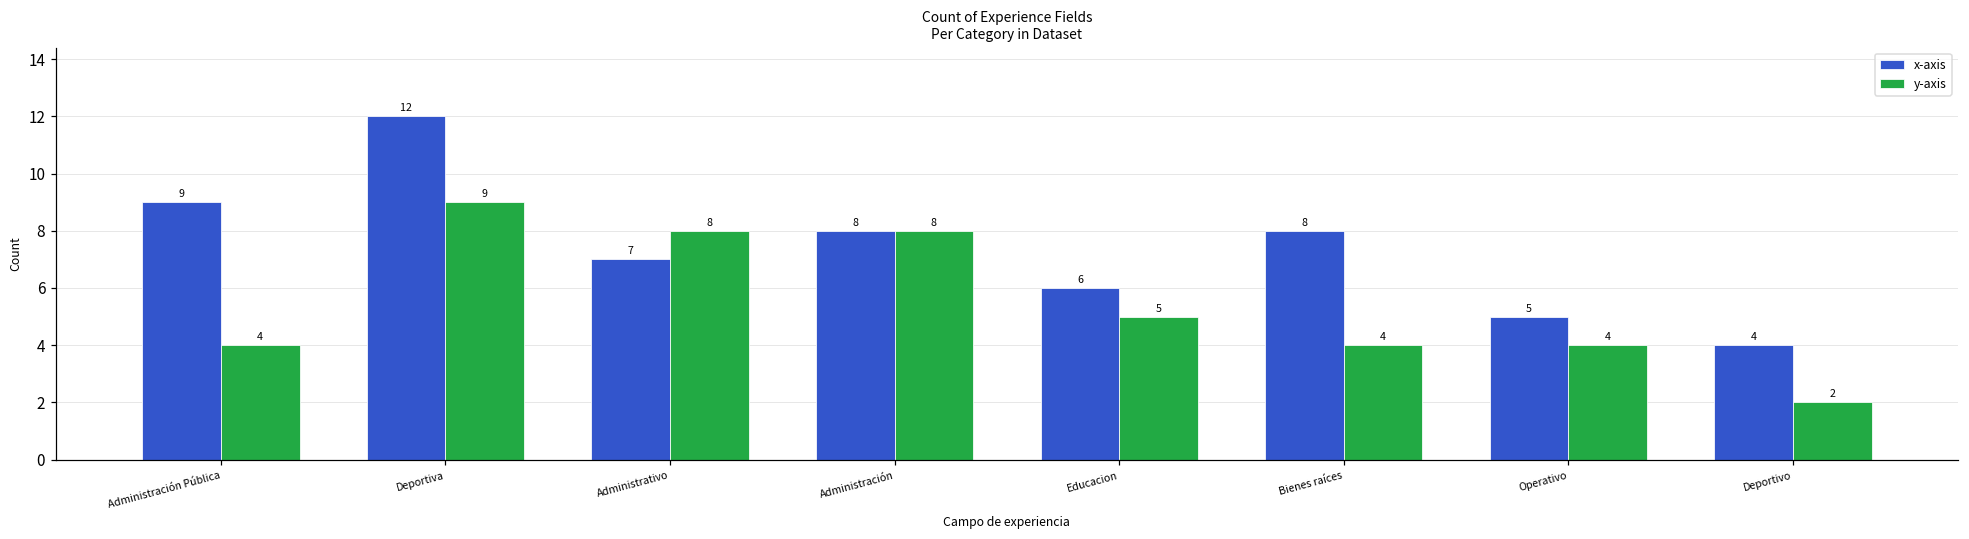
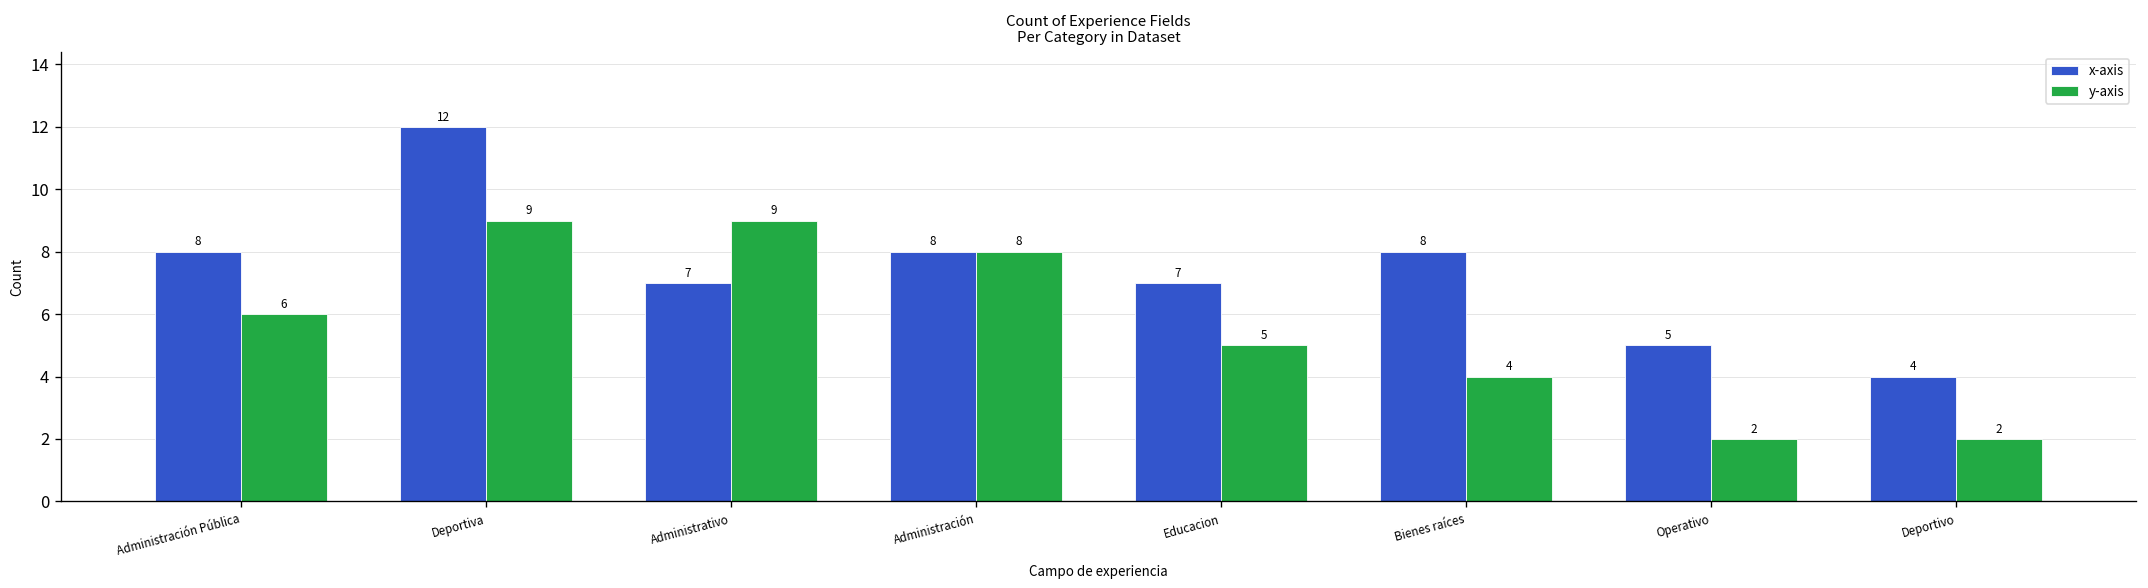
x-axis, Administración Pública: 9 -> 8
y-axis, Administración Pública: 4 -> 6
y-axis, Administrativo: 8 -> 9
x-axis, Educacion: 6 -> 7
y-axis, Operativo: 4 -> 2
